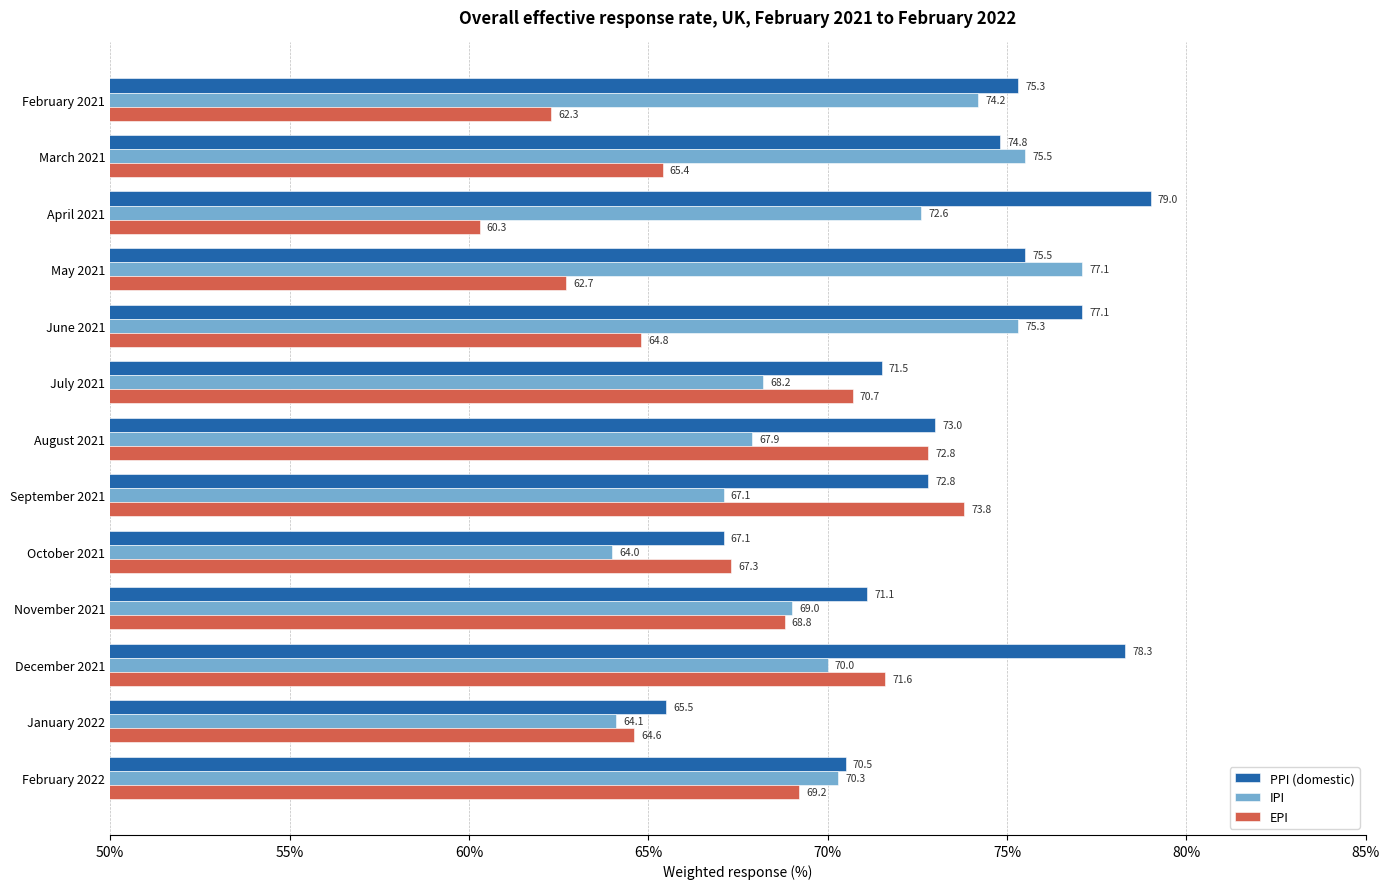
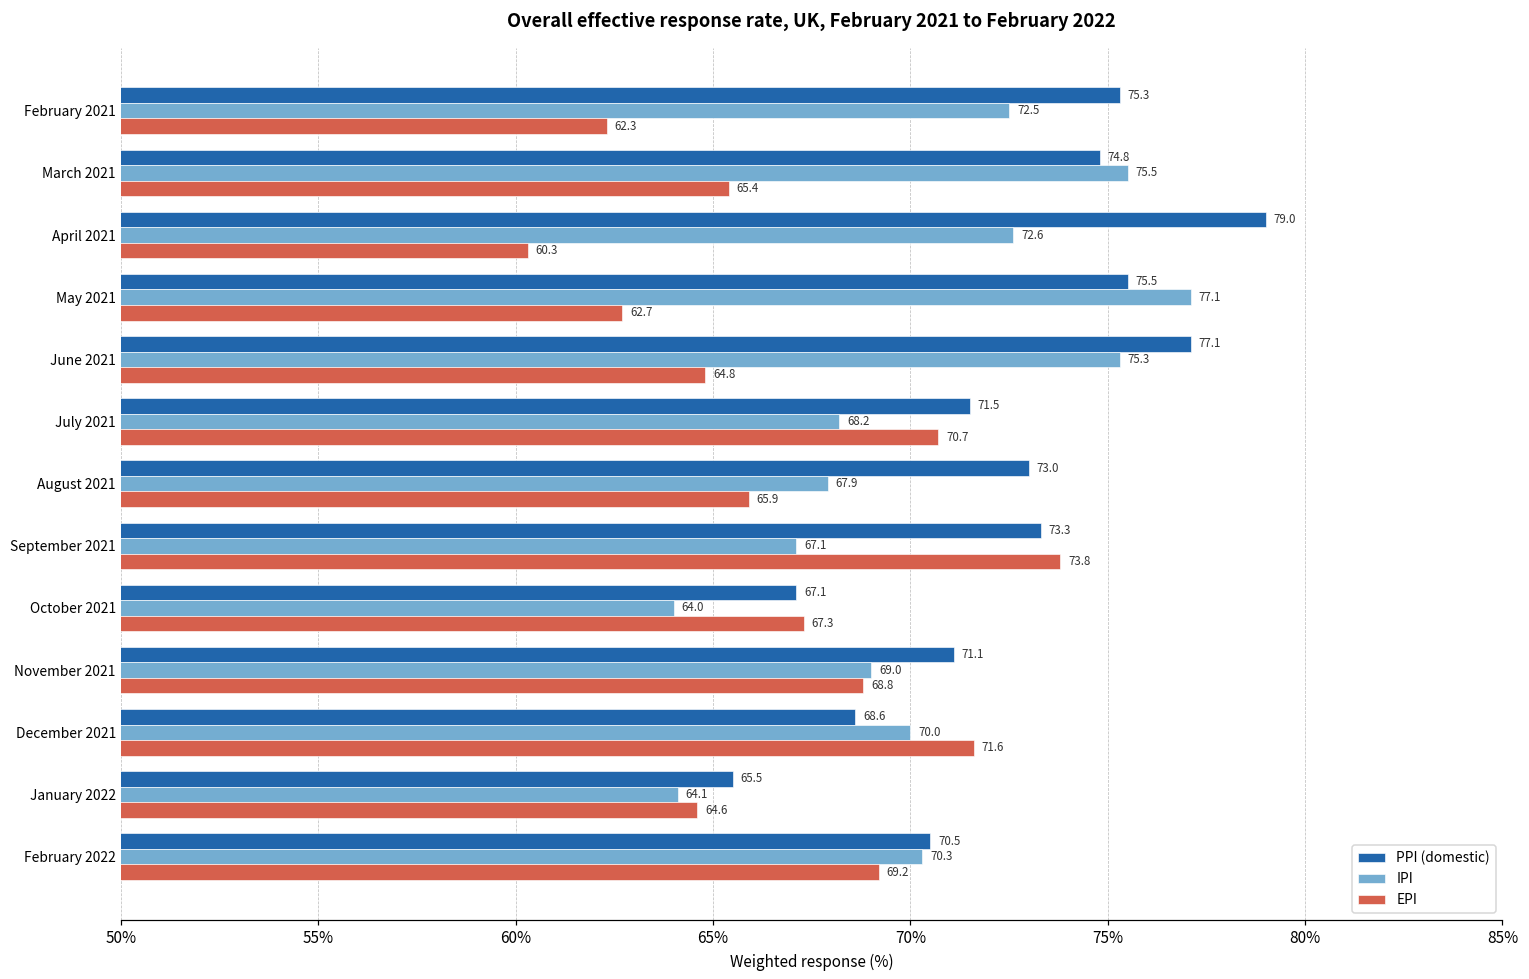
IPI, February 2021: 74.2 -> 72.5
EPI, August 2021: 72.8 -> 65.9
PPI (domestic), September 2021: 72.8 -> 73.3
PPI (domestic), December 2021: 78.3 -> 68.6
